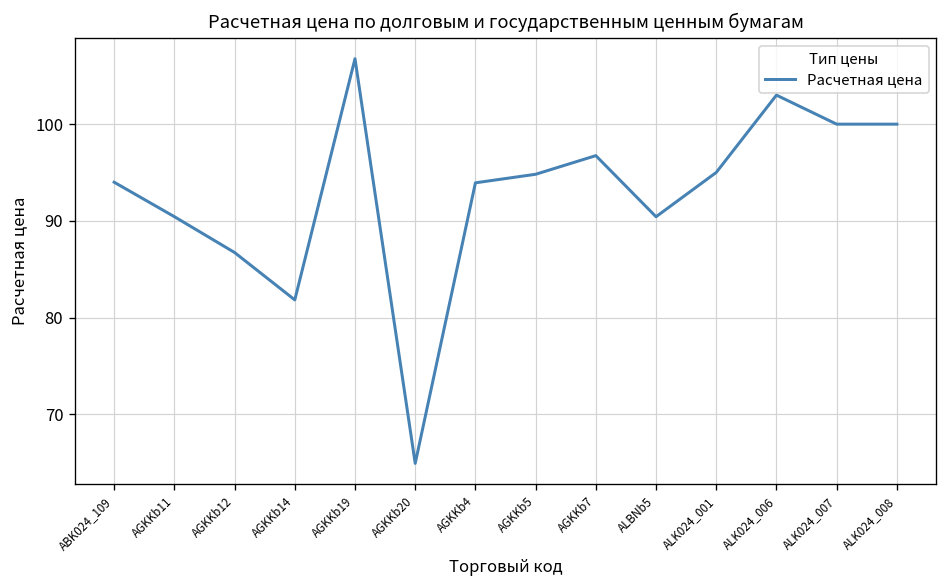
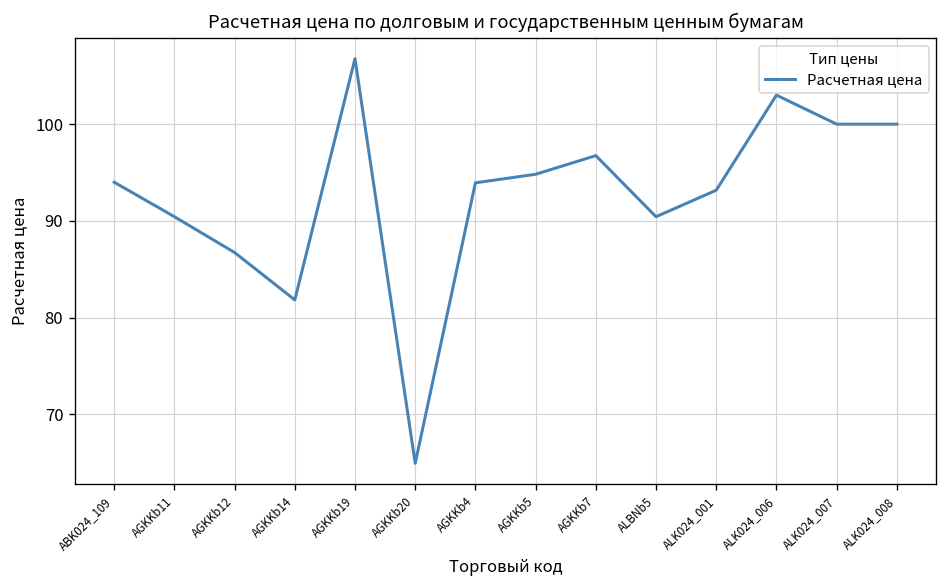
ALK024_001: 95 -> 93
